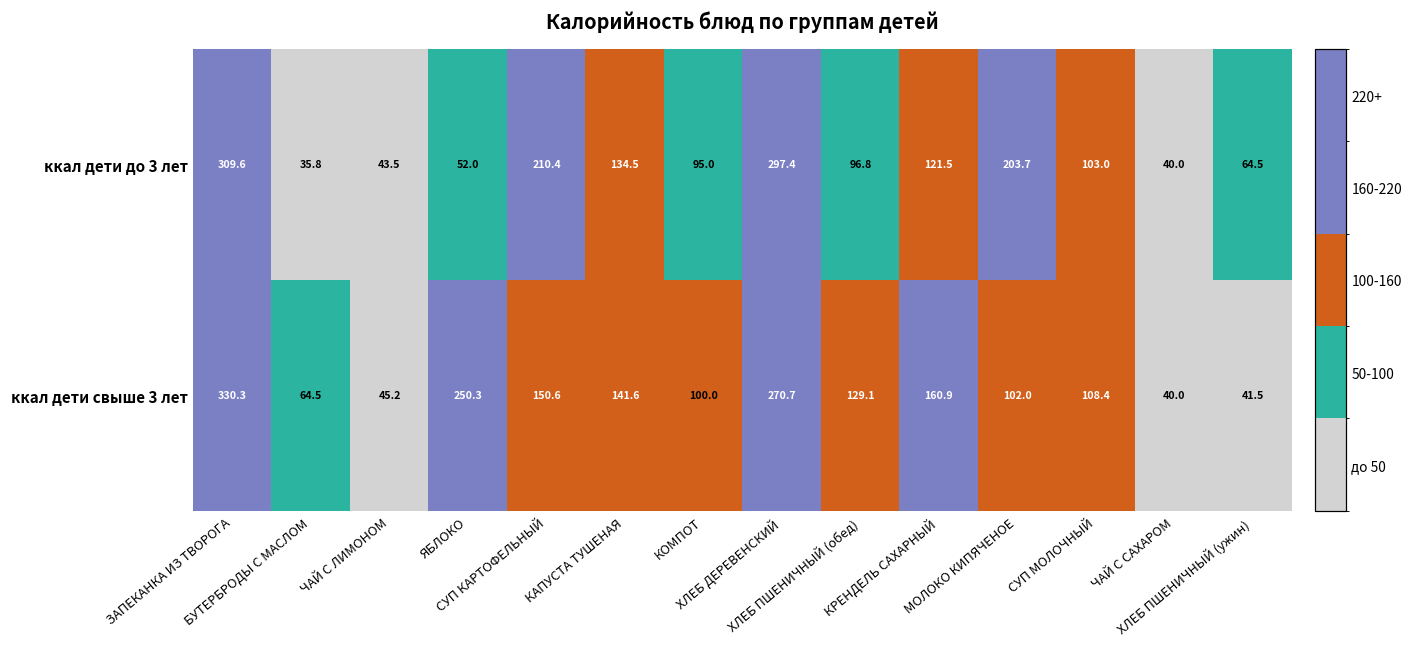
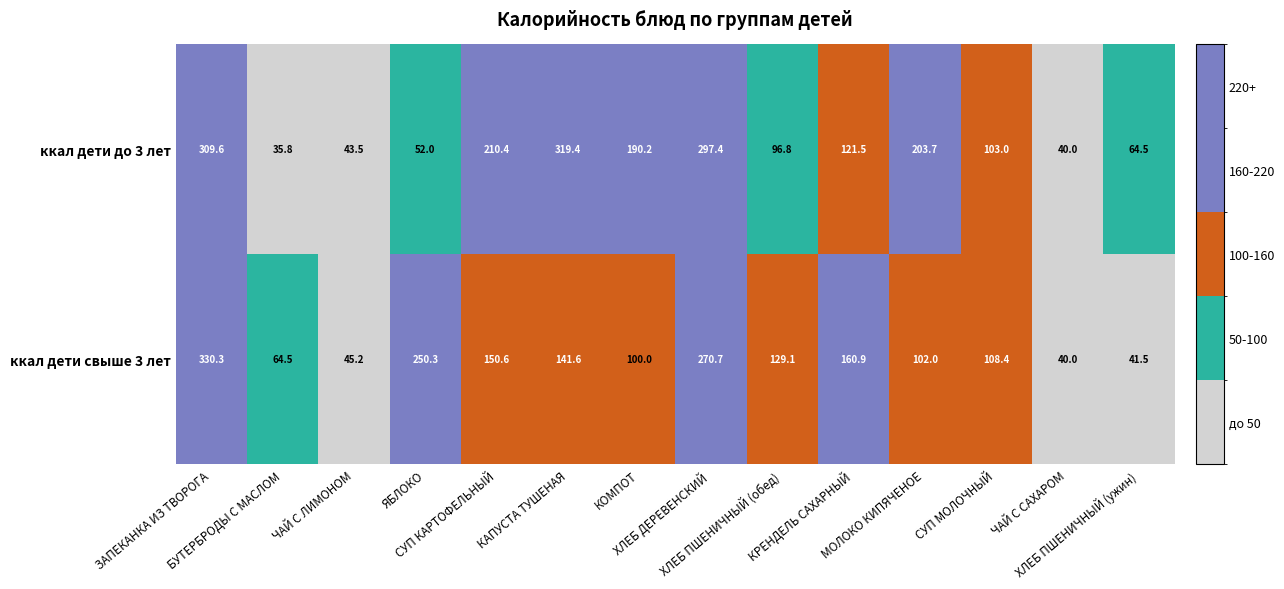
ккал дети до 3 лет, КАПУСТА ТУШЕНАЯ: 134.5 -> 319.4
ккал дети до 3 лет, КОМПОТ: 95.0 -> 190.2
